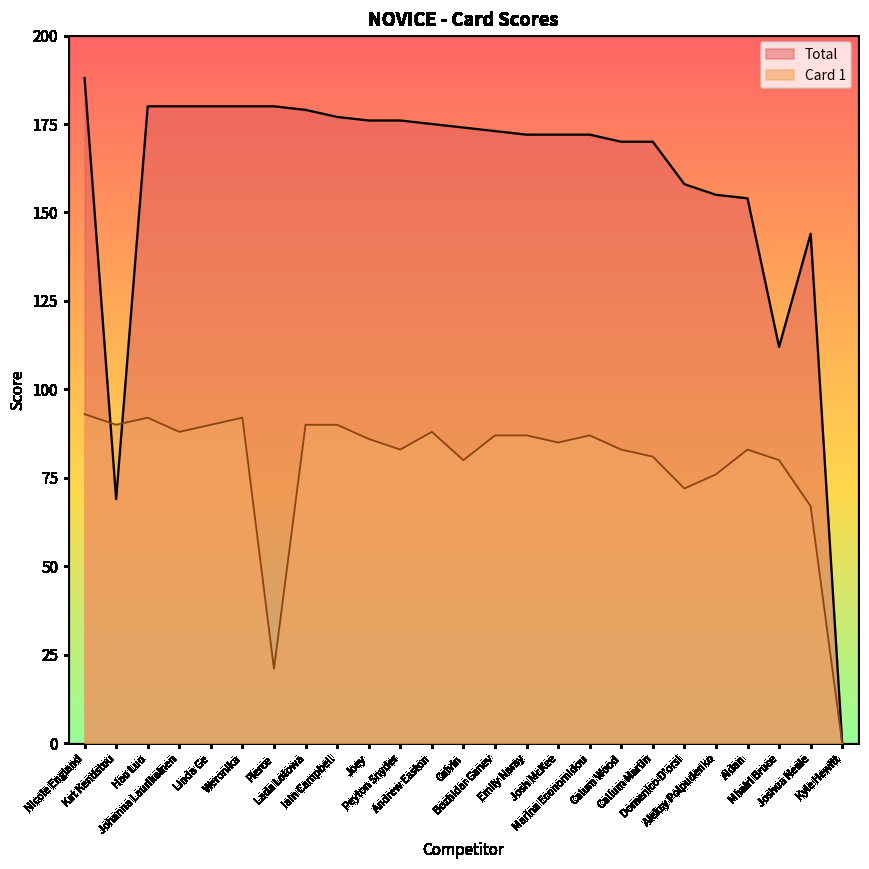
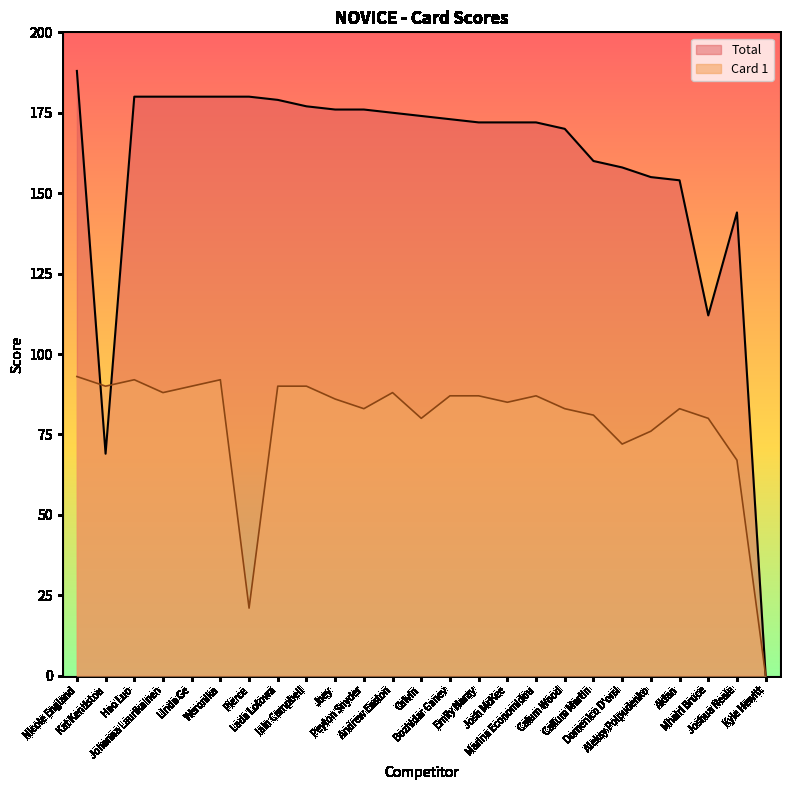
Total, Callum Martin: 170 -> 160
